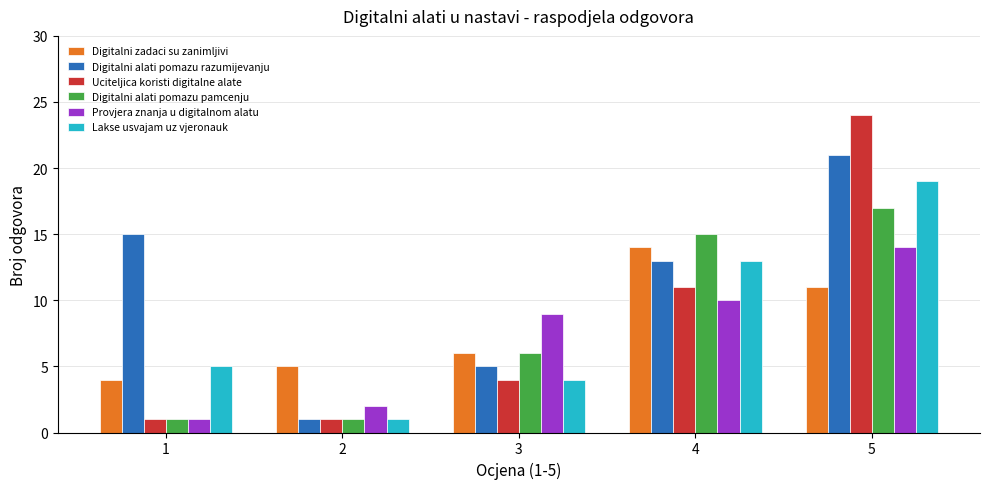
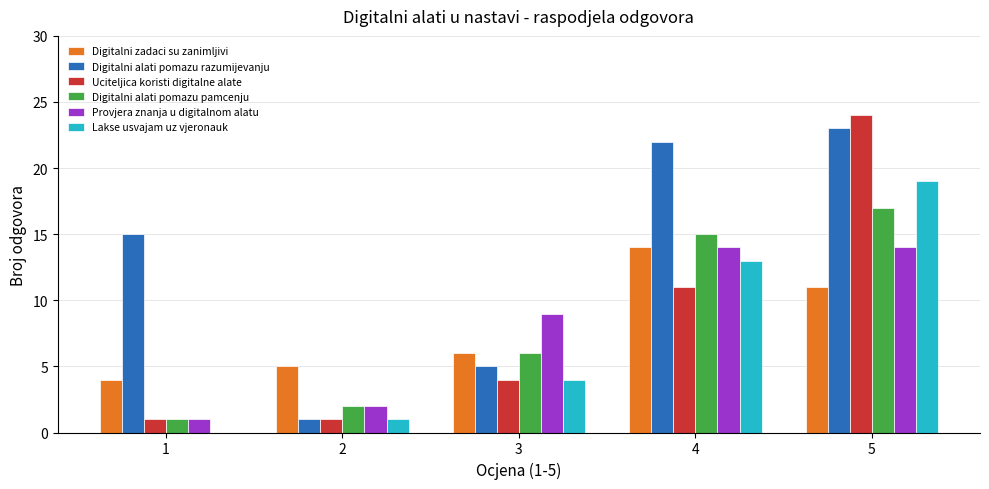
Lakse usvajam uz vjeronauk, 1: 5 -> 0
Digitalni alati pomazu pamcenju, 2: 1 -> 2
Digitalni alati pomazu razumijevanju, 4: 13 -> 22
Provjera znanja u digitalnom alatu, 4: 10 -> 14
Digitalni alati pomazu razumijevanju, 5: 21 -> 23
